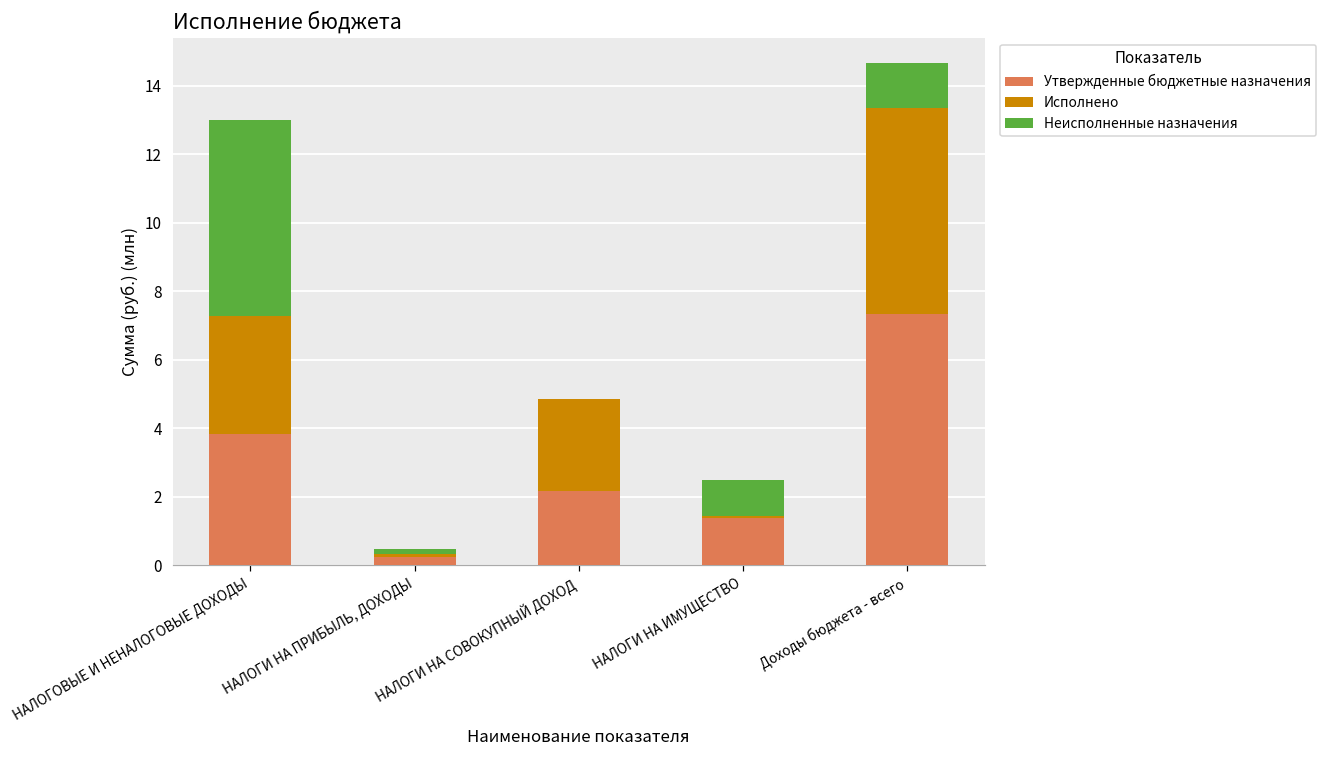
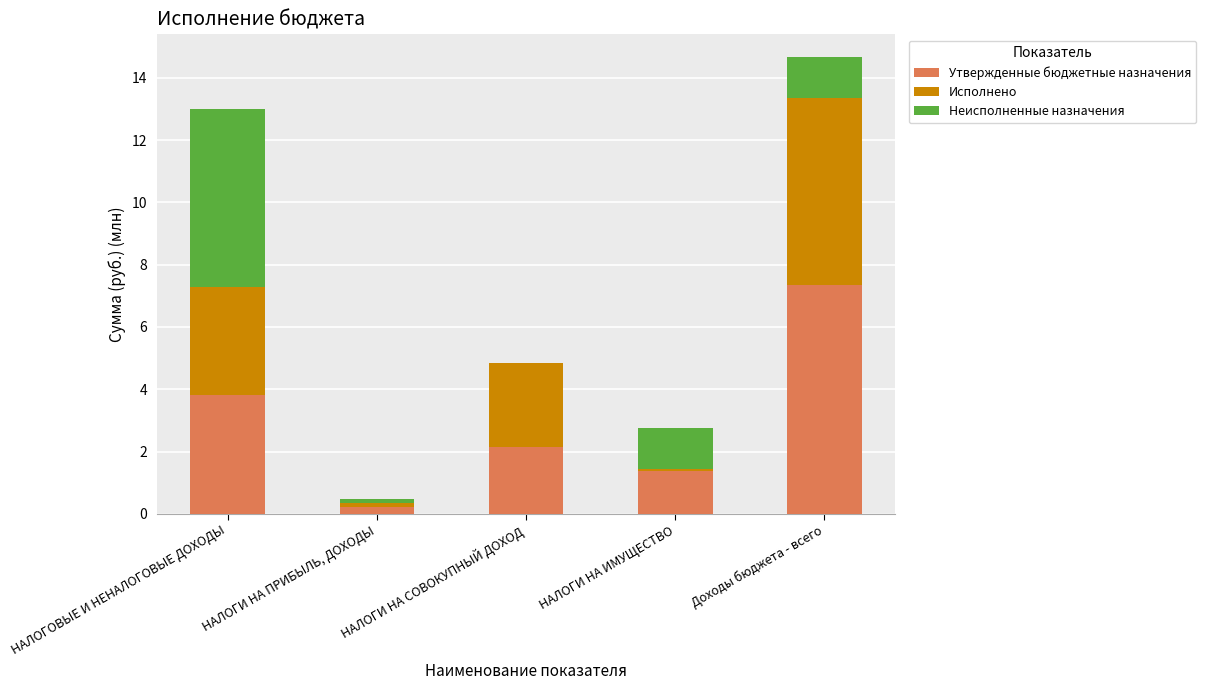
Неисполненные назначения, НАЛОГИ НА ИМУЩЕСТВО: 1.1 -> 1.3
